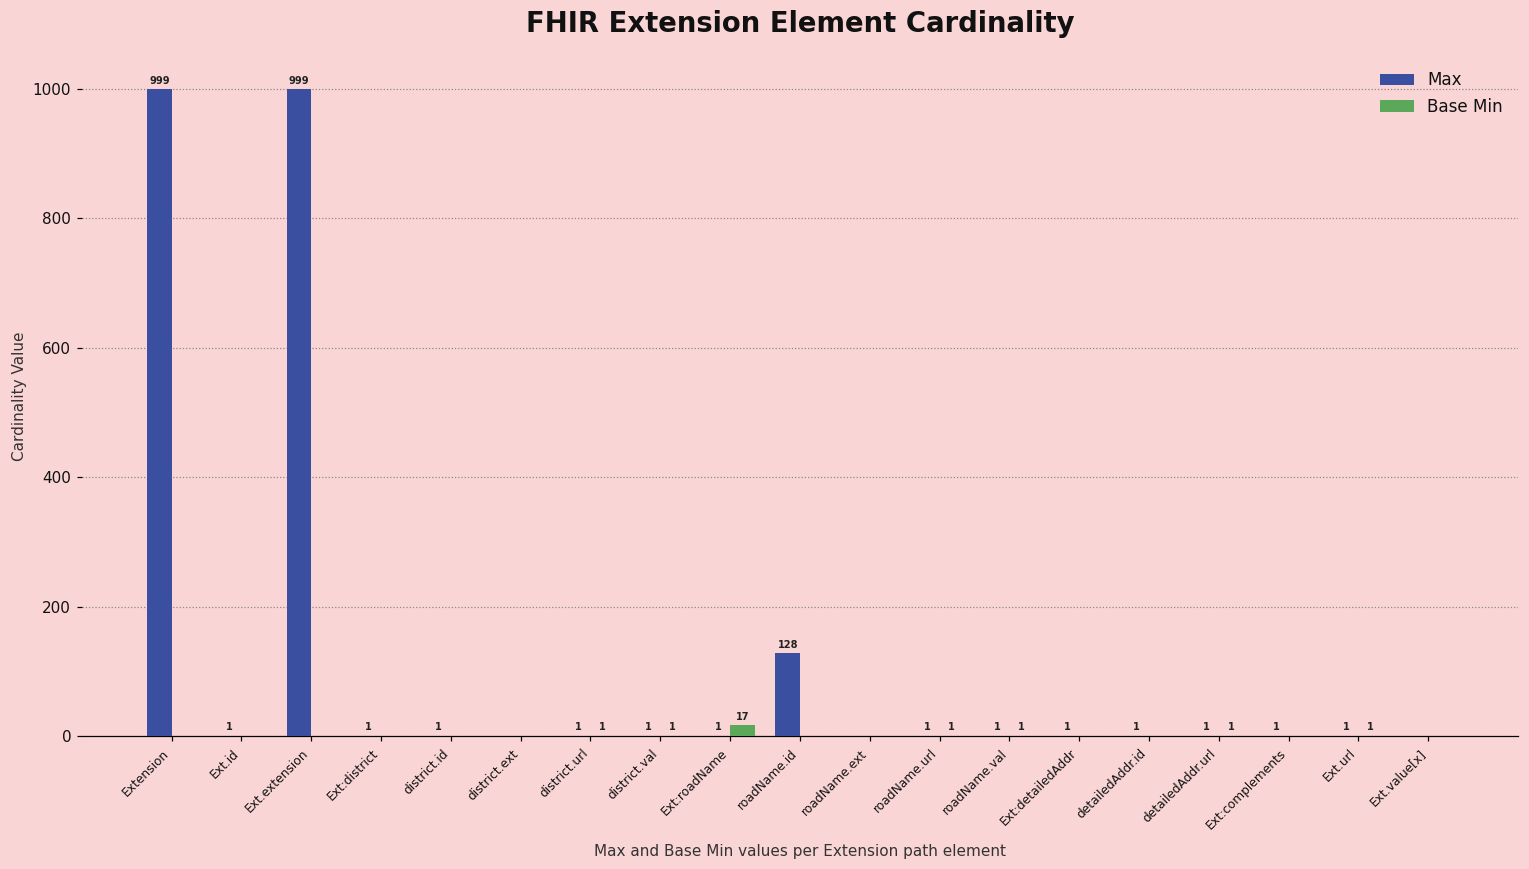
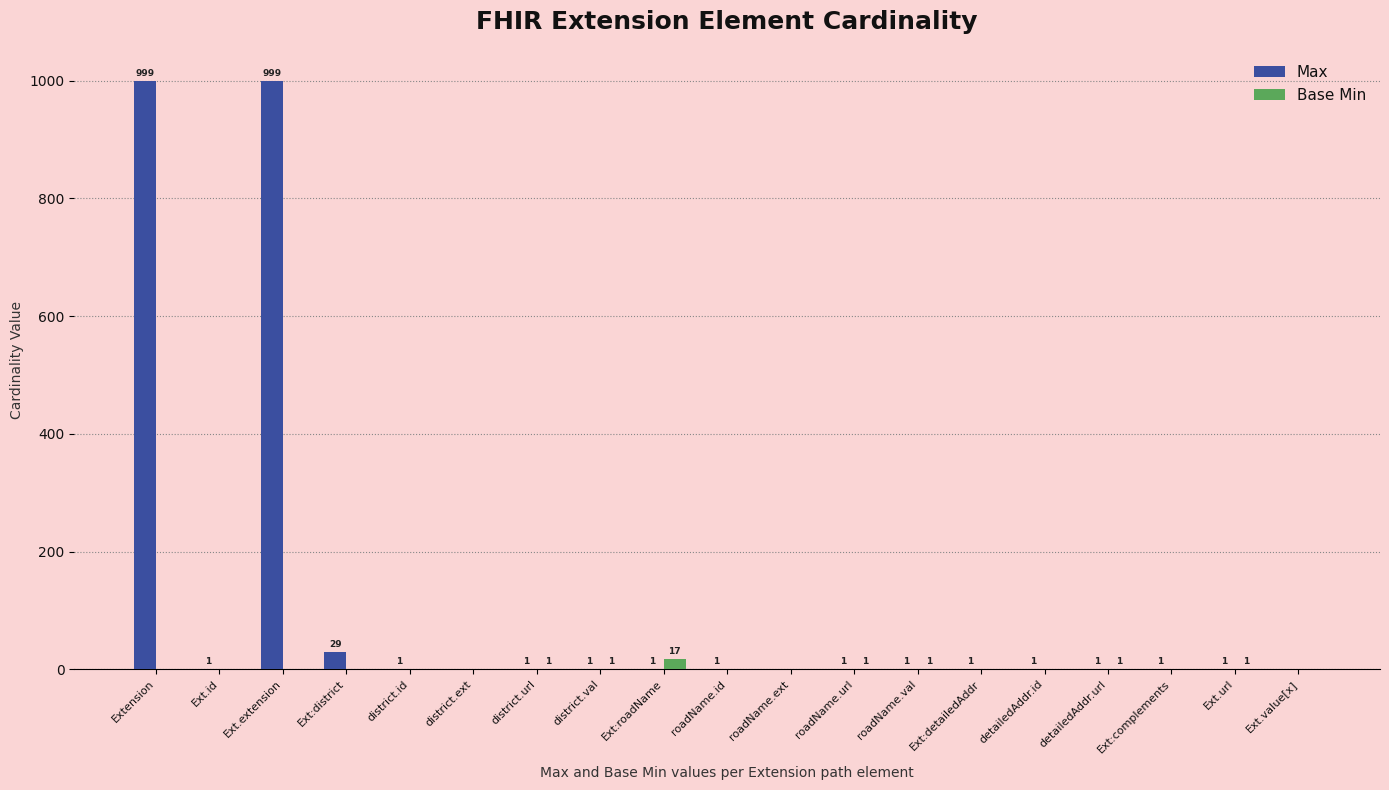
Max, Ext:district: 1 -> 29
Max, roadName.id: 128 -> 1
